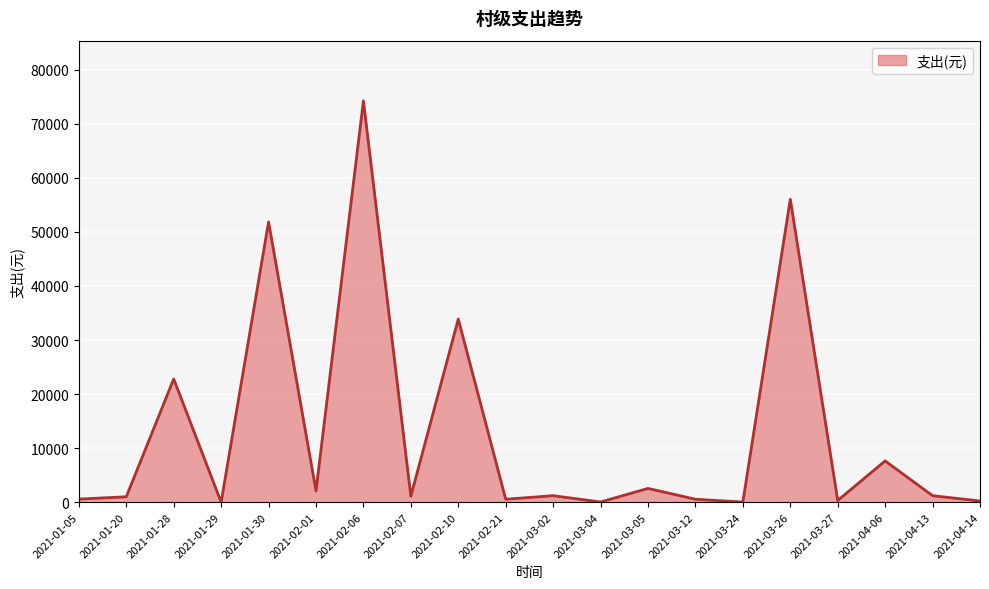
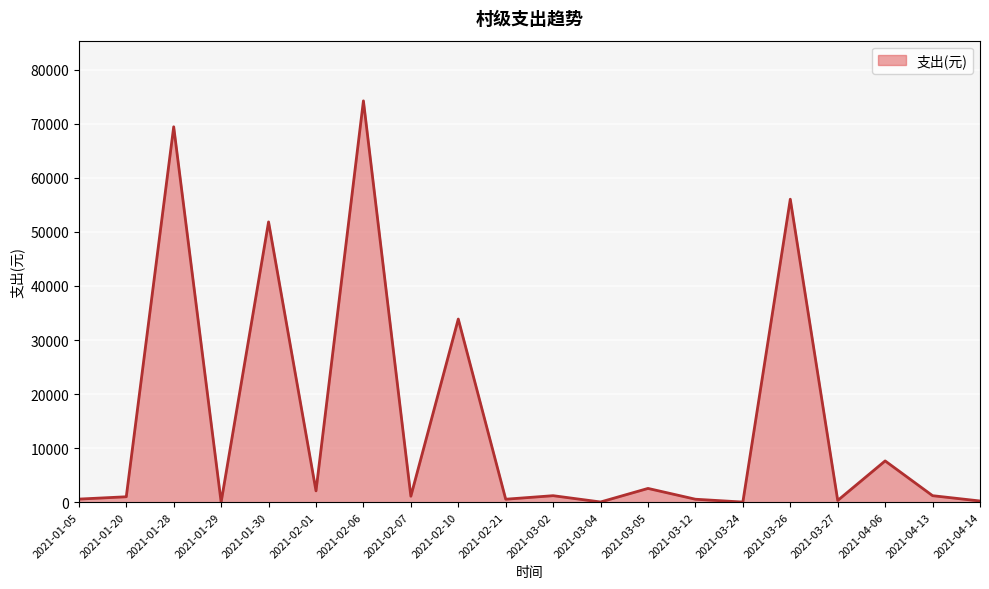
2021-01-28: 23000 -> 69000
